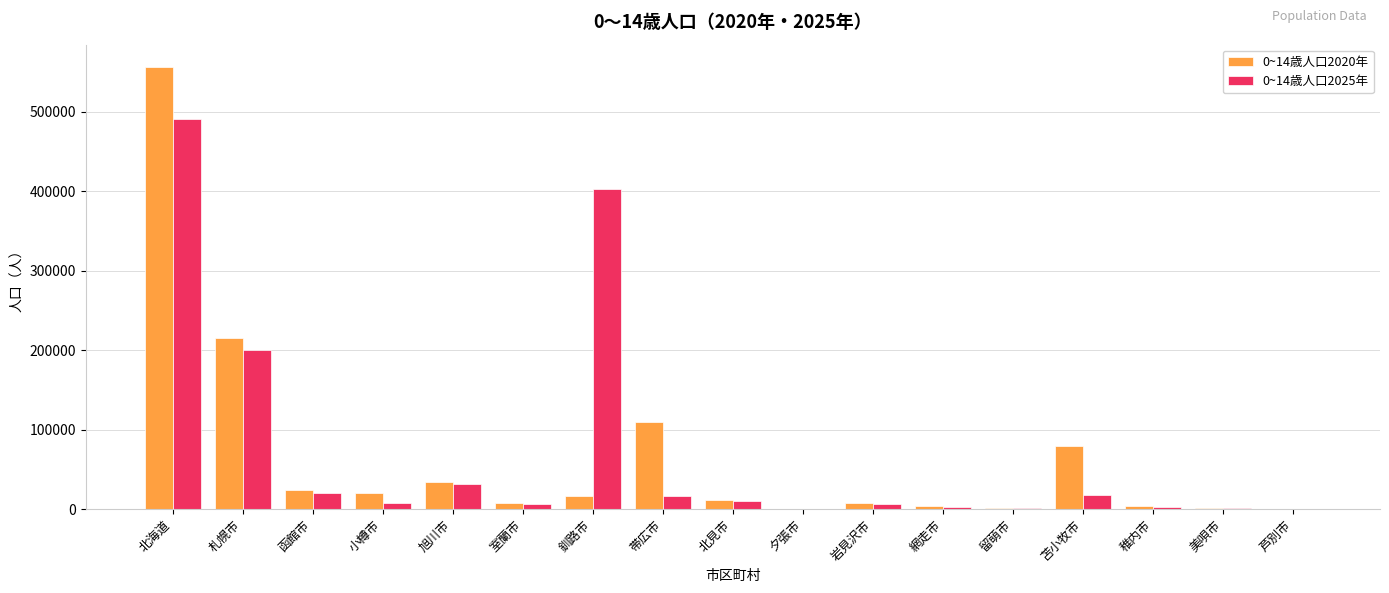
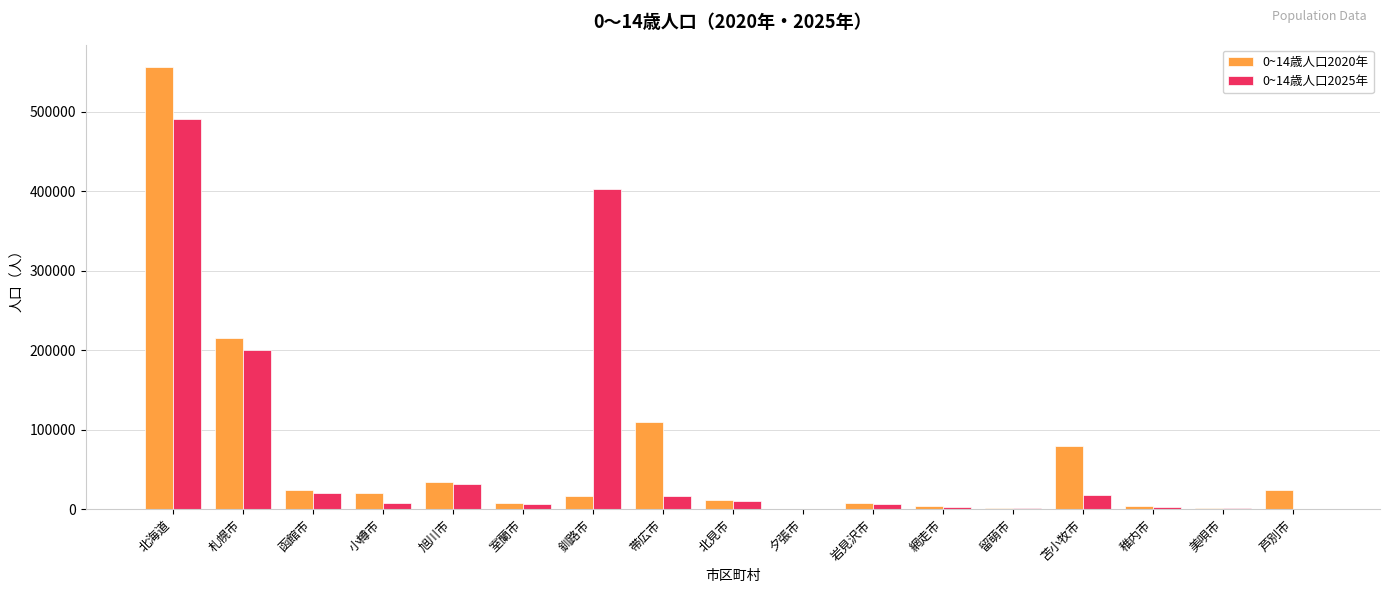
0~14歳人口2020年, 芦別市: 0 -> 20000
